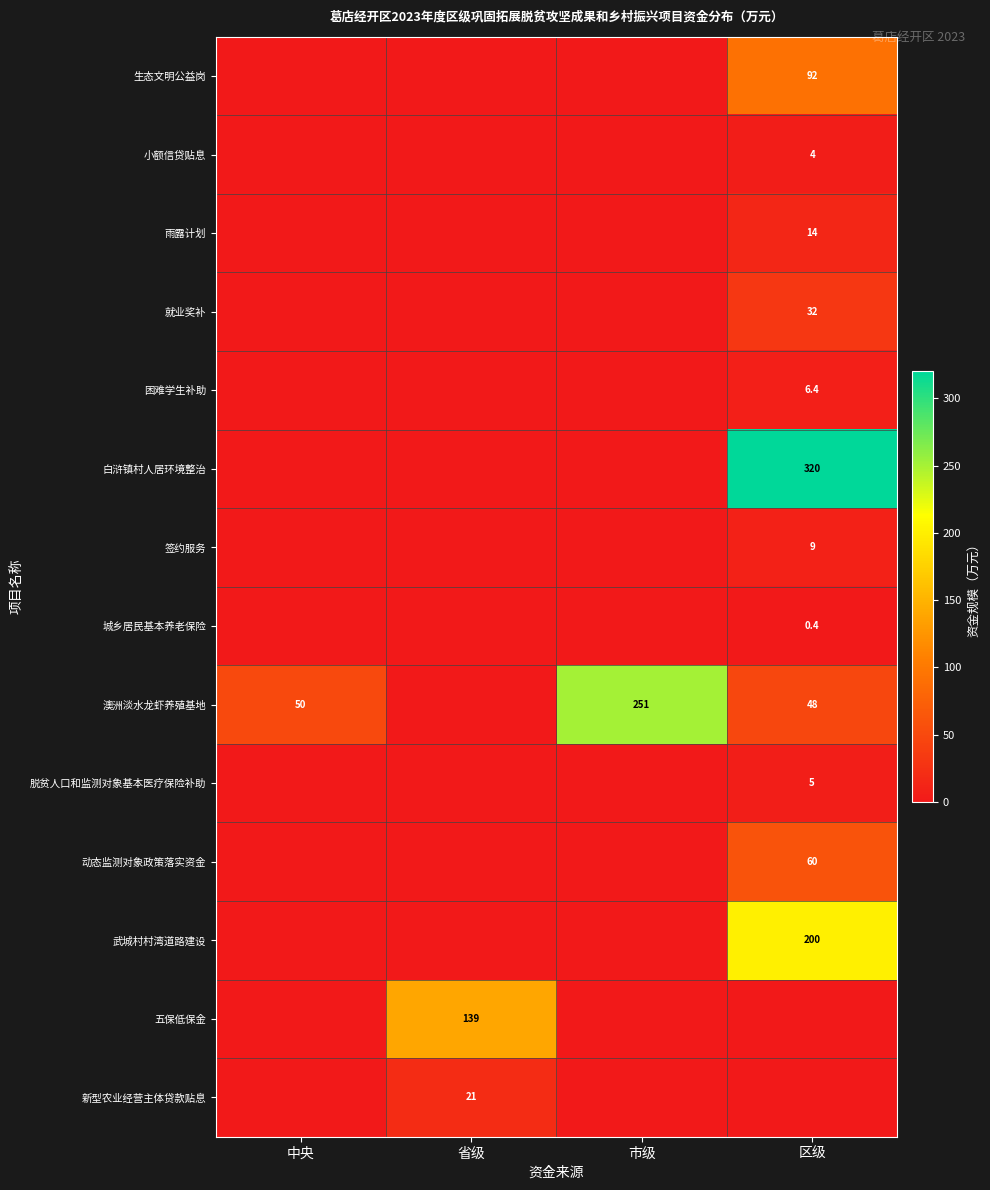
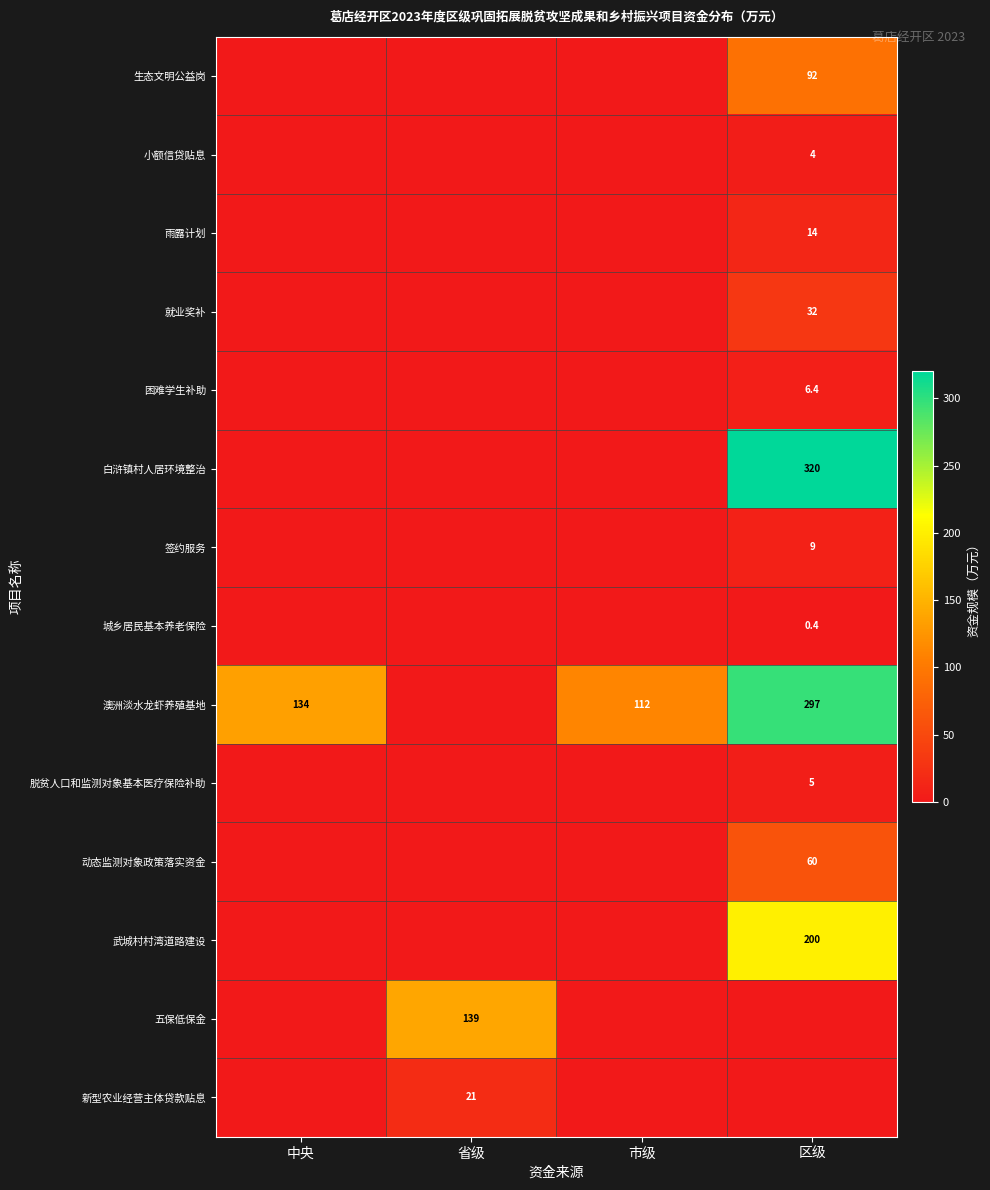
澳洲淡水龙虾养殖基地, 中央: 50 -> 134
澳洲淡水龙虾养殖基地, 市级: 251 -> 112
澳洲淡水龙虾养殖基地, 区级: 48 -> 297
